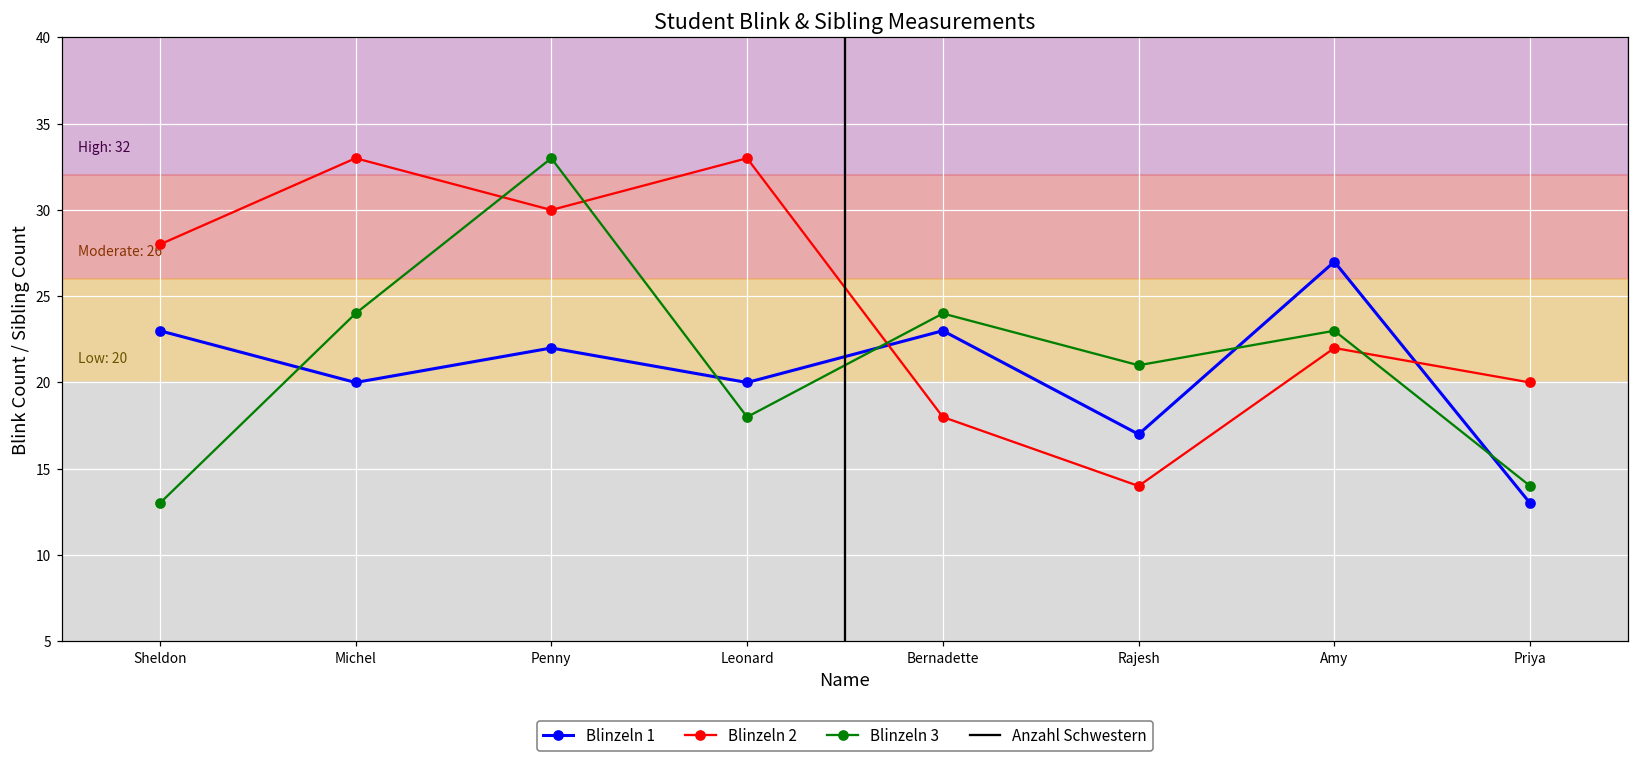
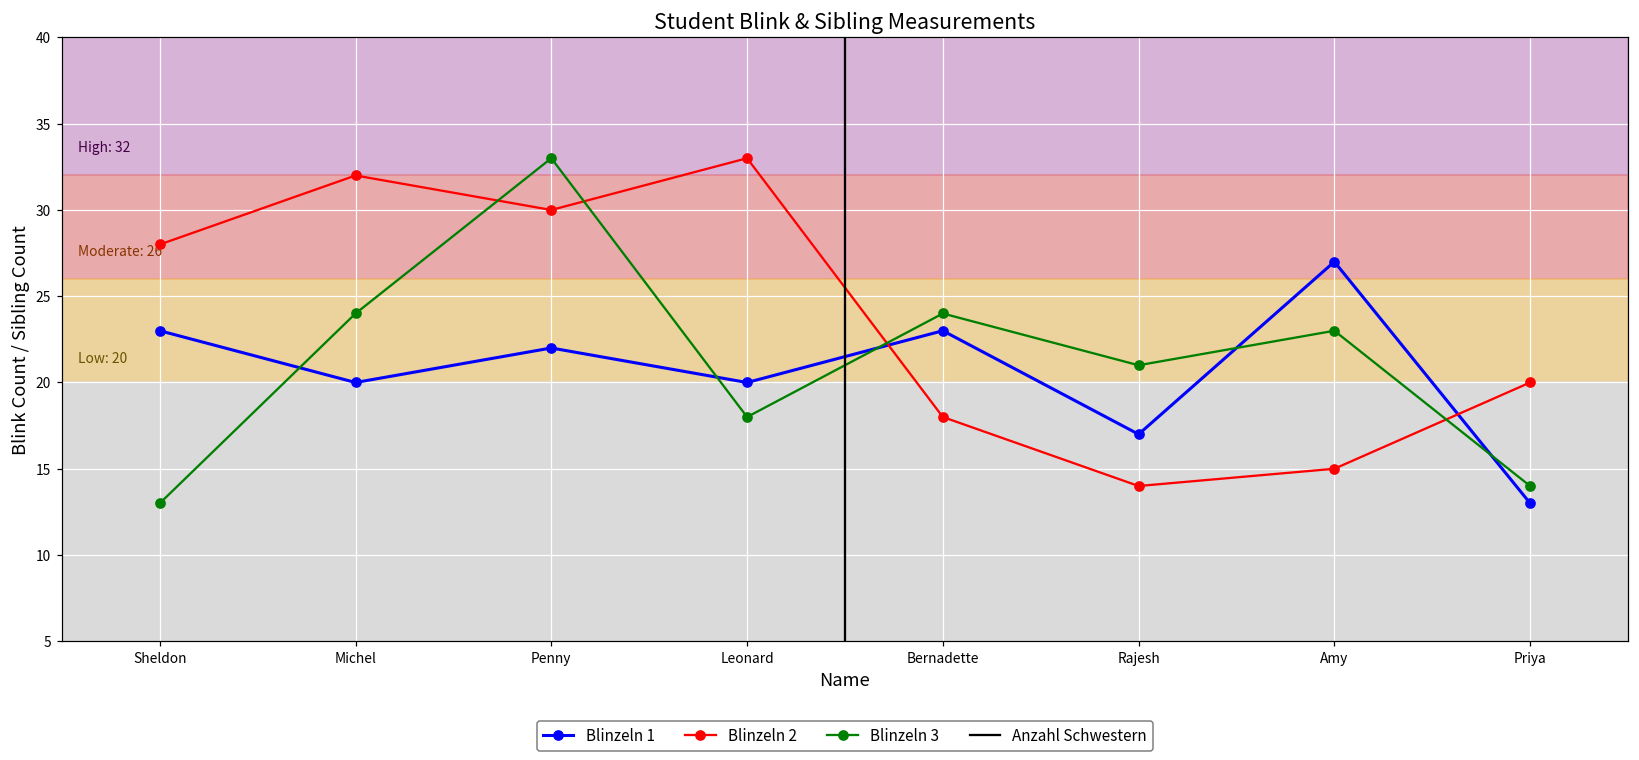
Blinzeln 2, Michel: 33 -> 32
Blinzeln 2, Amy: 22 -> 15
